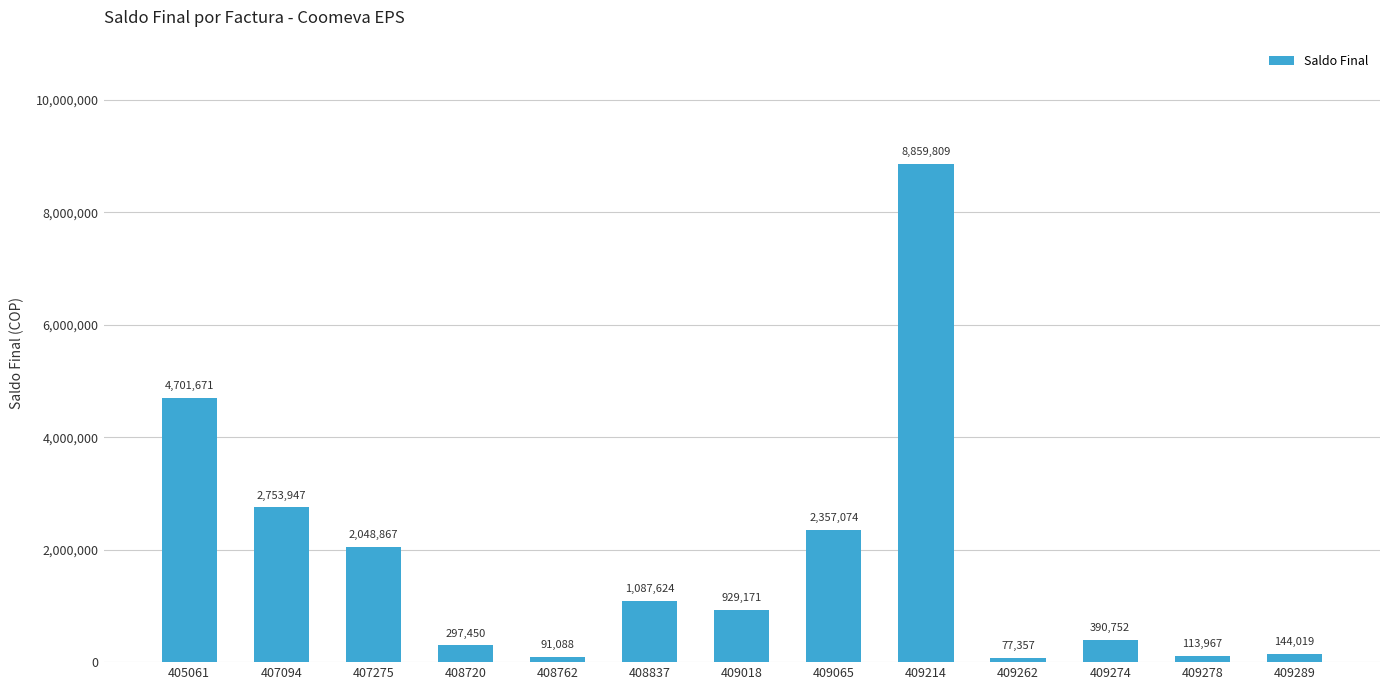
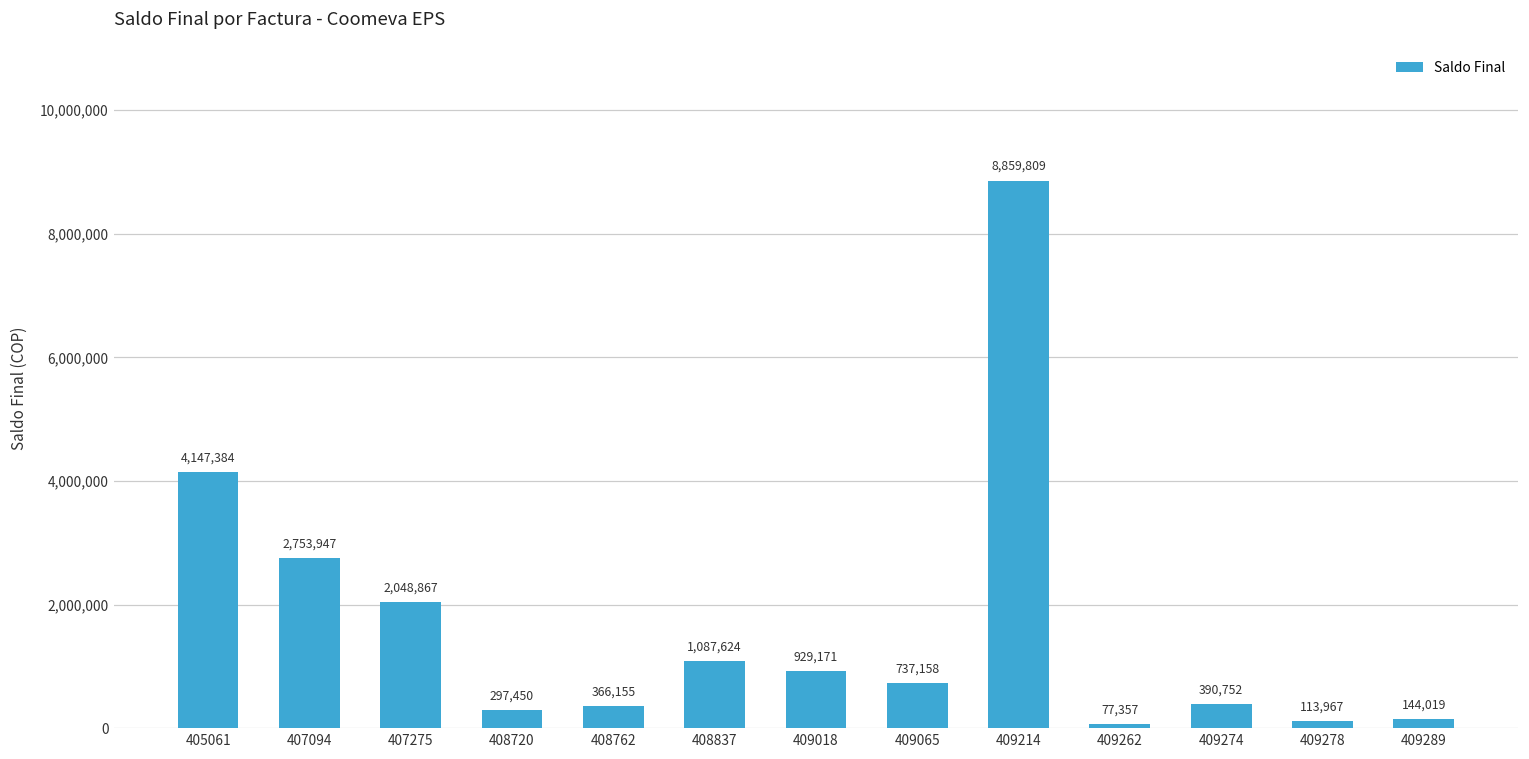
405061: 4,701,671 -> 4,147,384
408762: 91,088 -> 366,155
409065: 2,357,074 -> 737,158
